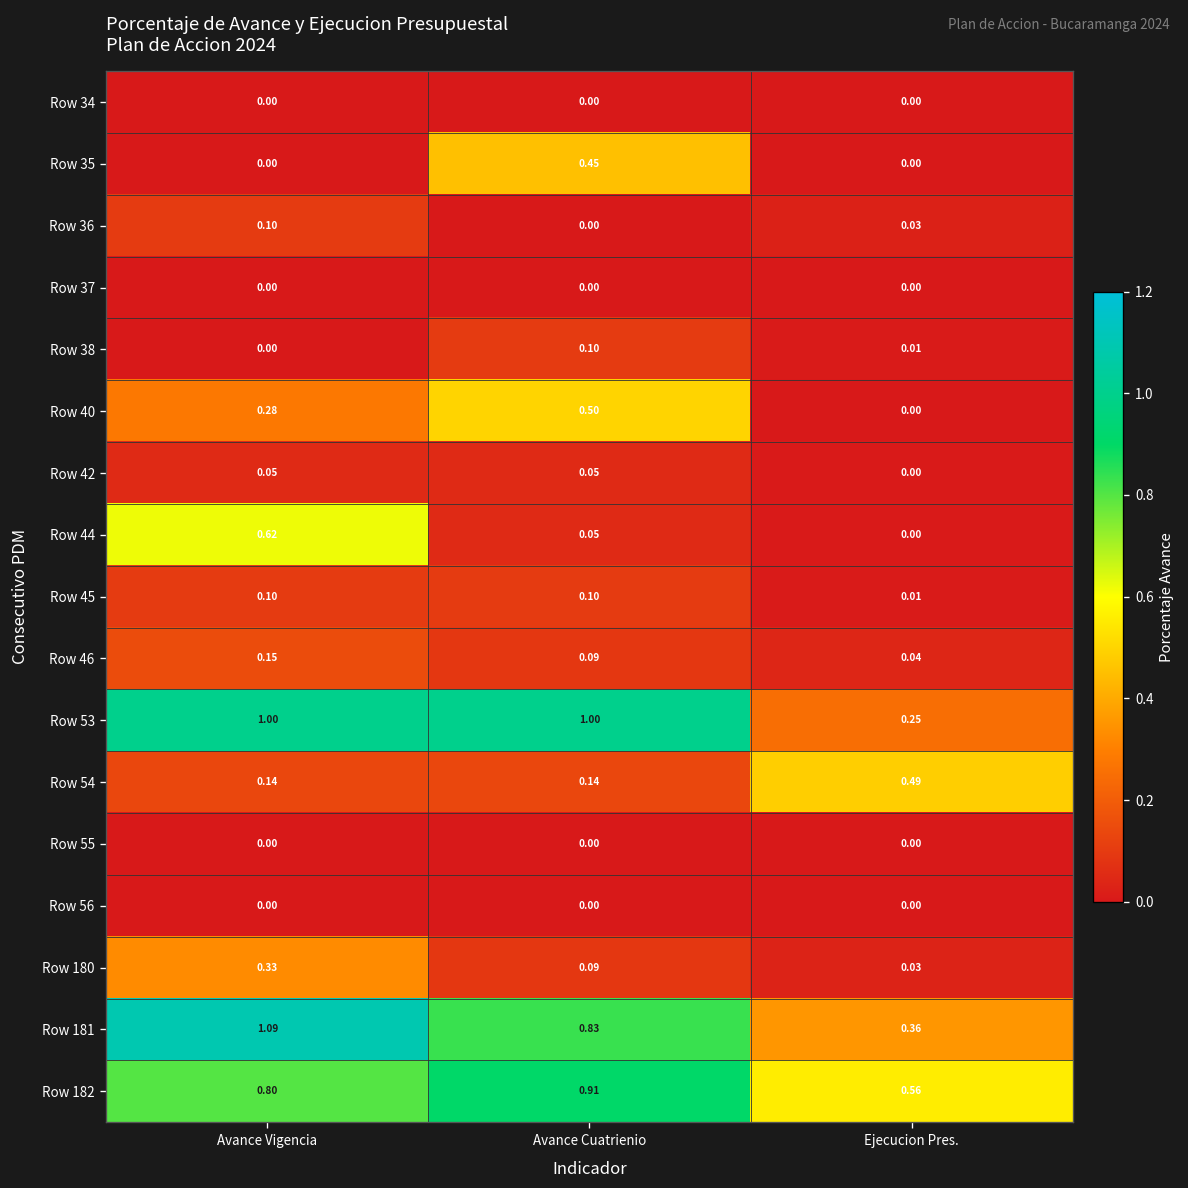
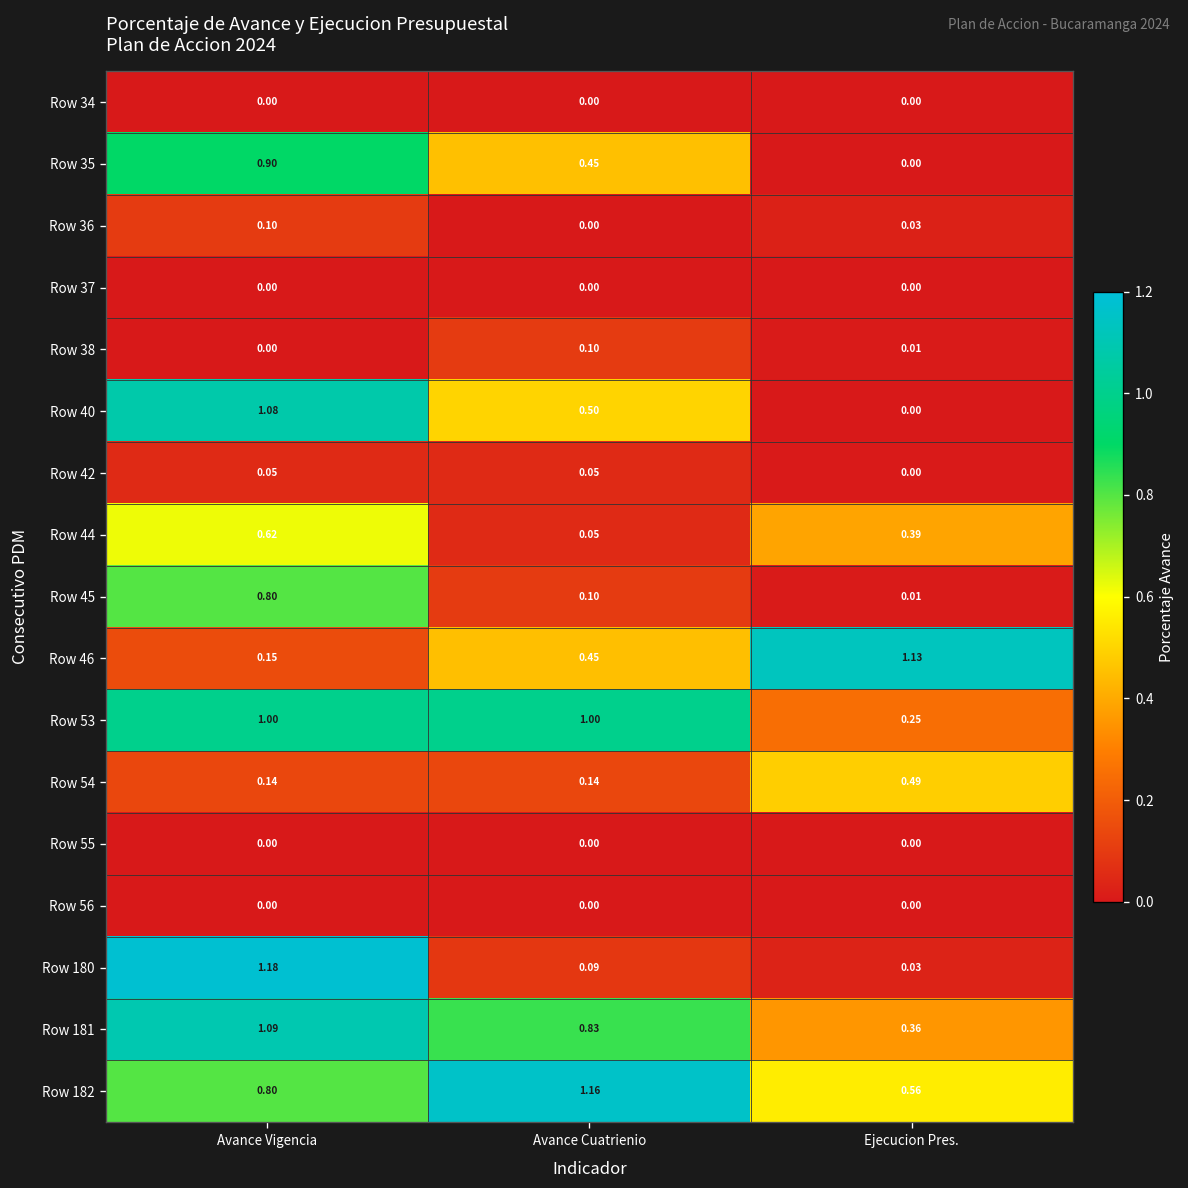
Row 35, Avance Vigencia: 0.00 -> 0.90
Row 40, Avance Vigencia: 0.28 -> 1.08
Row 44, Ejecucion Pres.: 0.00 -> 0.39
Row 45, Avance Vigencia: 0.10 -> 0.80
Row 46, Avance Cuatrienio: 0.09 -> 0.45
Row 46, Ejecucion Pres.: 0.04 -> 1.13
Row 180, Avance Vigencia: 0.33 -> 1.18
Row 182, Avance Cuatrienio: 0.91 -> 1.16
